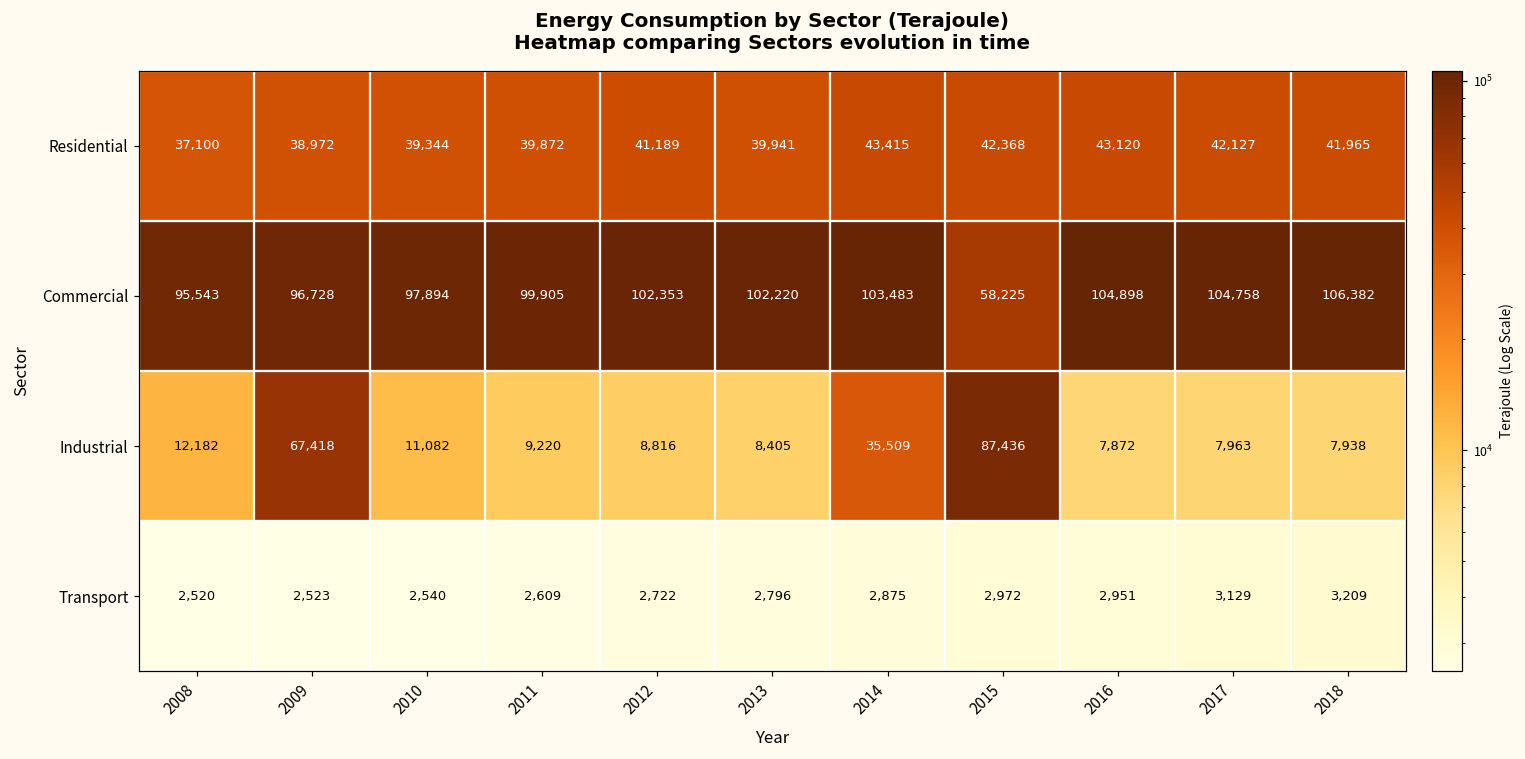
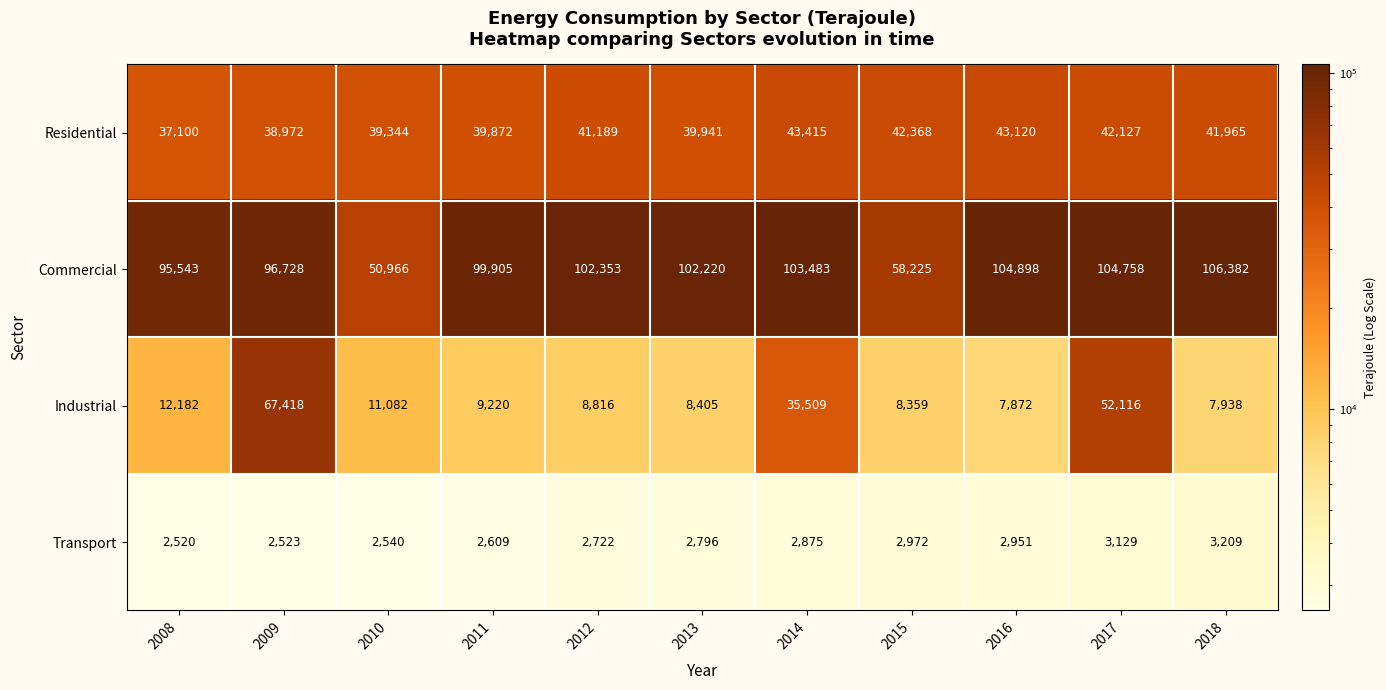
Commercial, 2010: 97,894 -> 50,966
Industrial, 2015: 87,436 -> 8,359
Industrial, 2017: 7,963 -> 52,116
